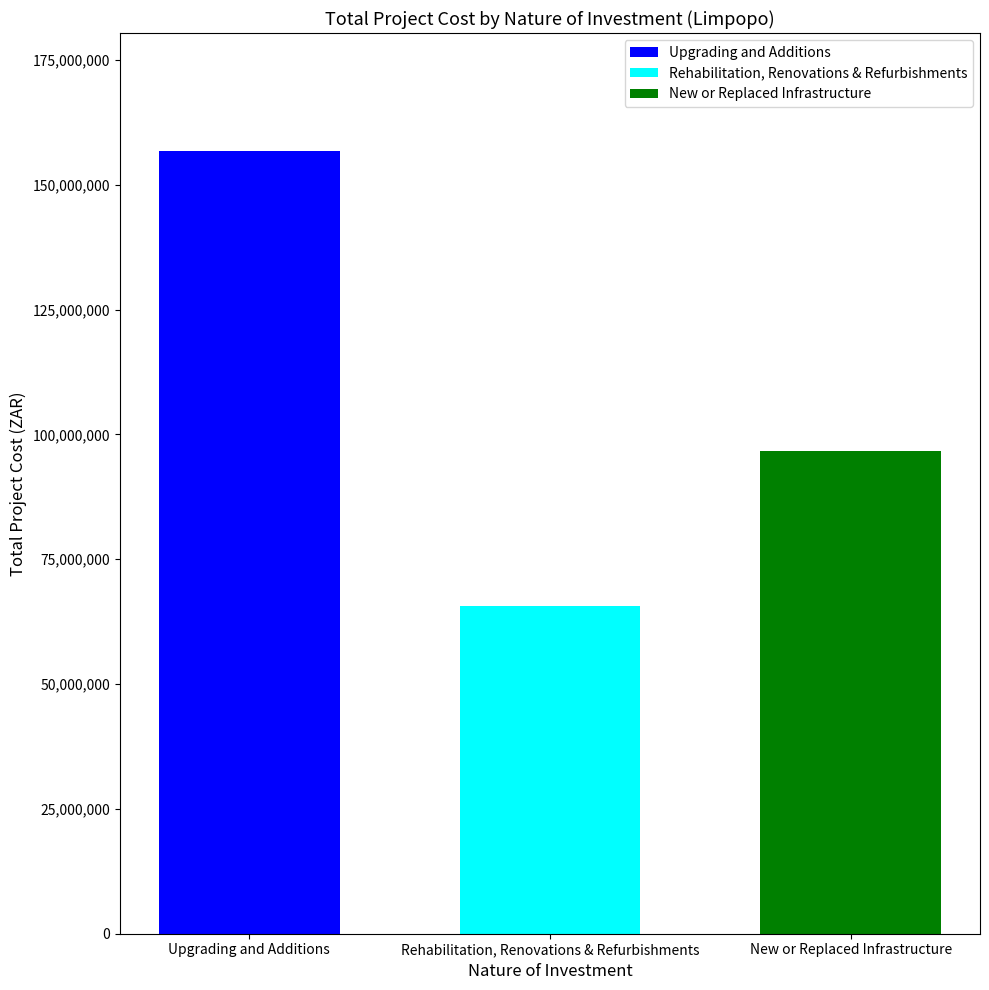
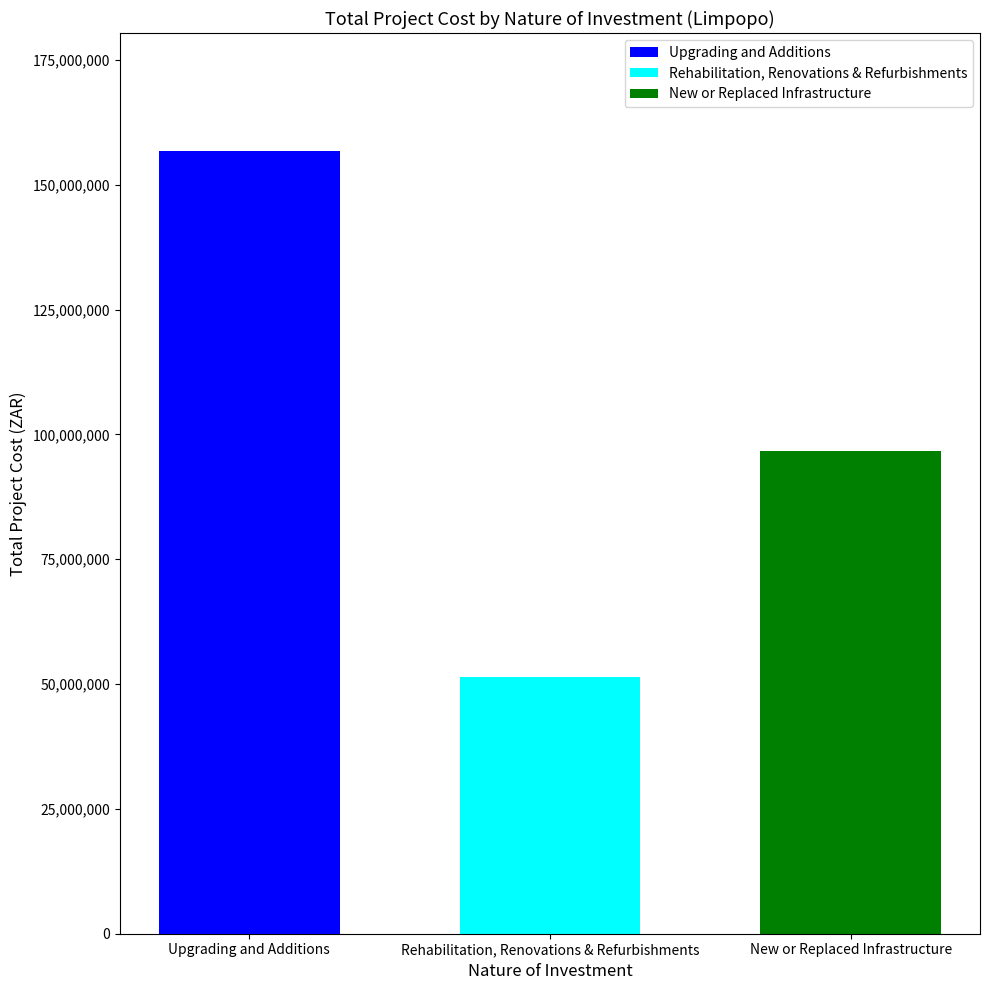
Rehabilitation, Renovations & Refurbishments: 66,000,000 -> 51,000,000
